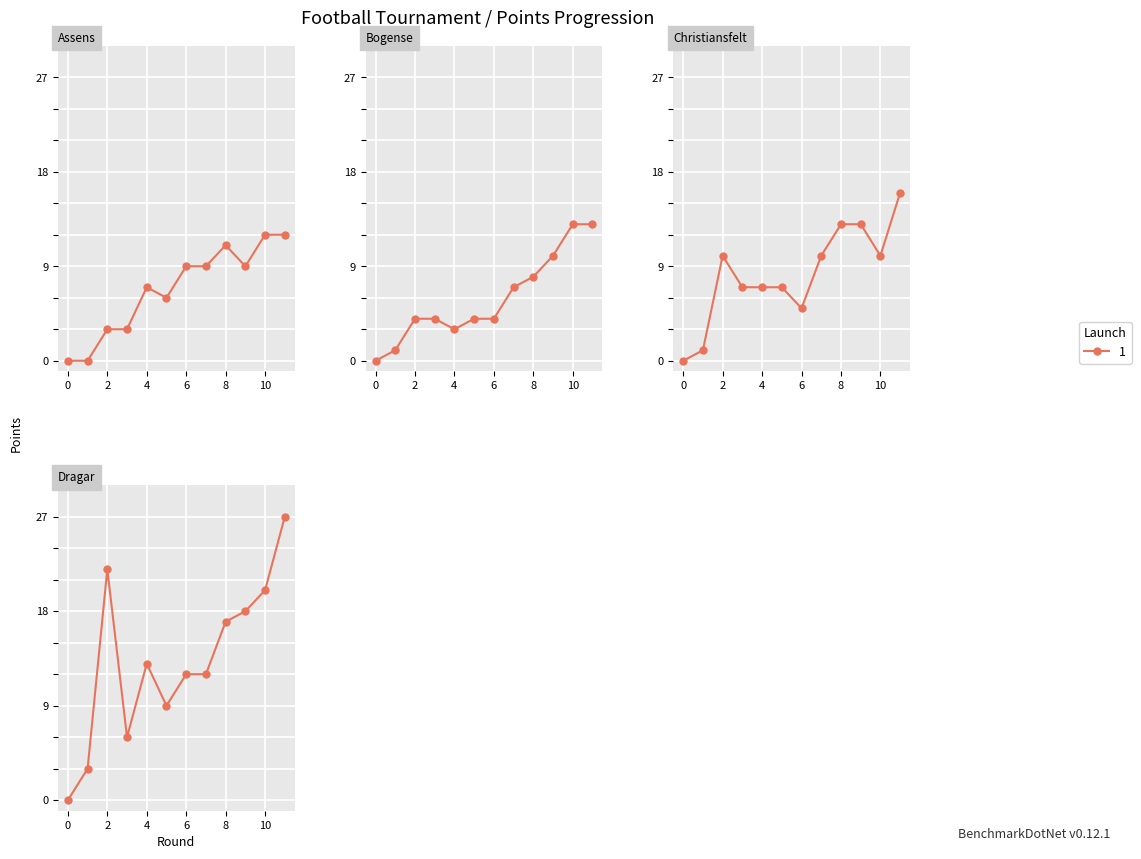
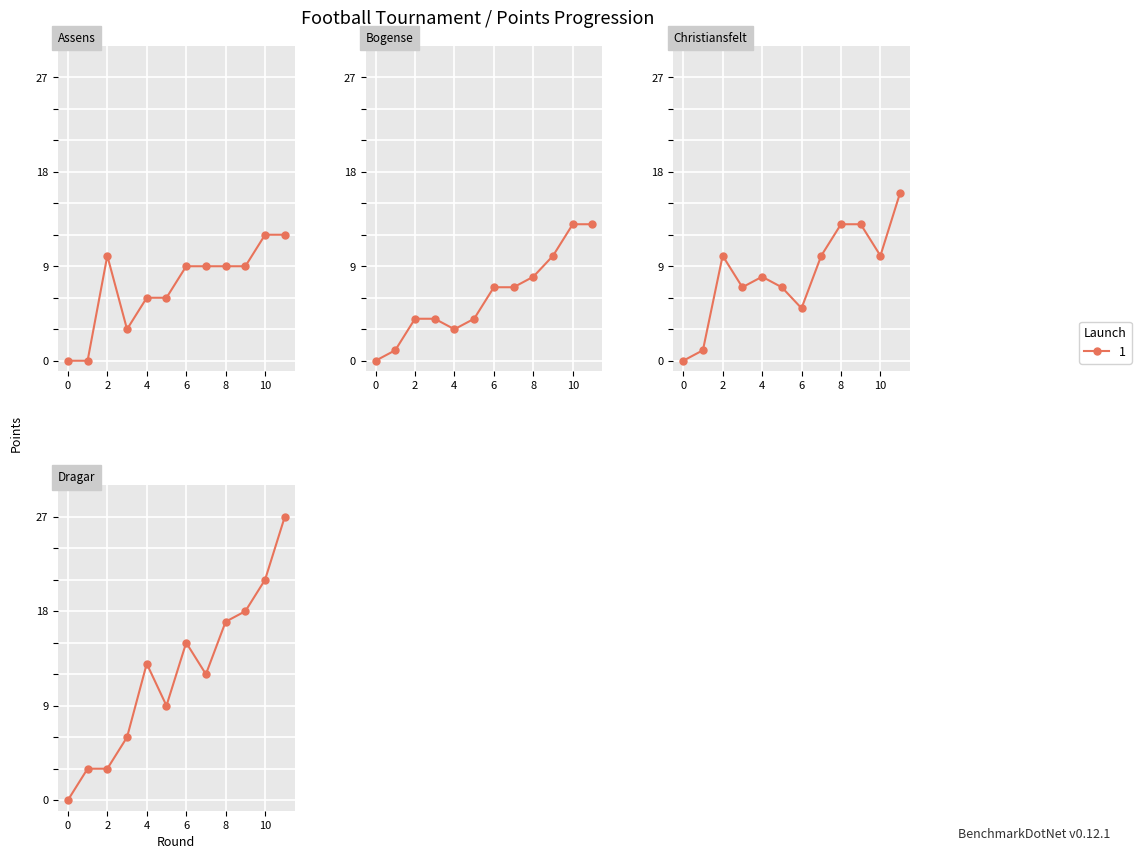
Assens, 2: 3 -> 10
Assens, 4: 7 -> 6
Assens, 8: 11 -> 9
Bogense, 6: 4 -> 7
Christiansfelt, 4: 7 -> 8
Dragar, 2: 22 -> 3
Dragar, 6: 12 -> 15
Dragar, 10: 20 -> 21
